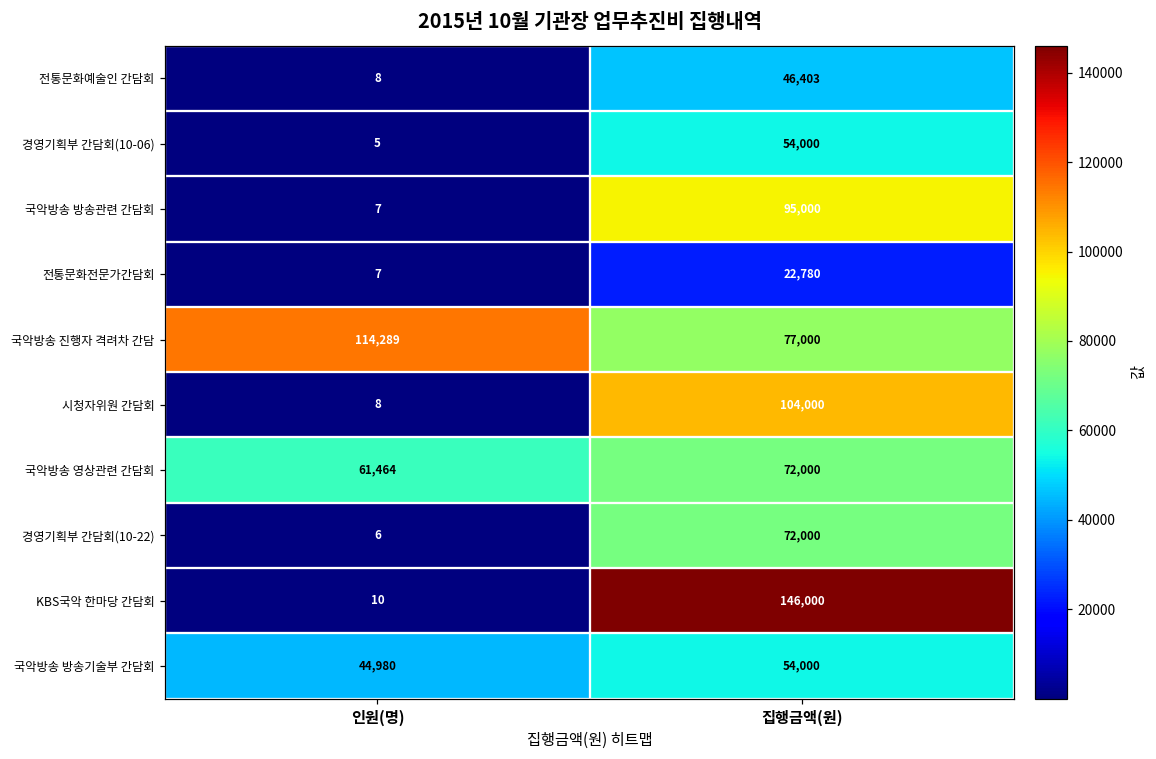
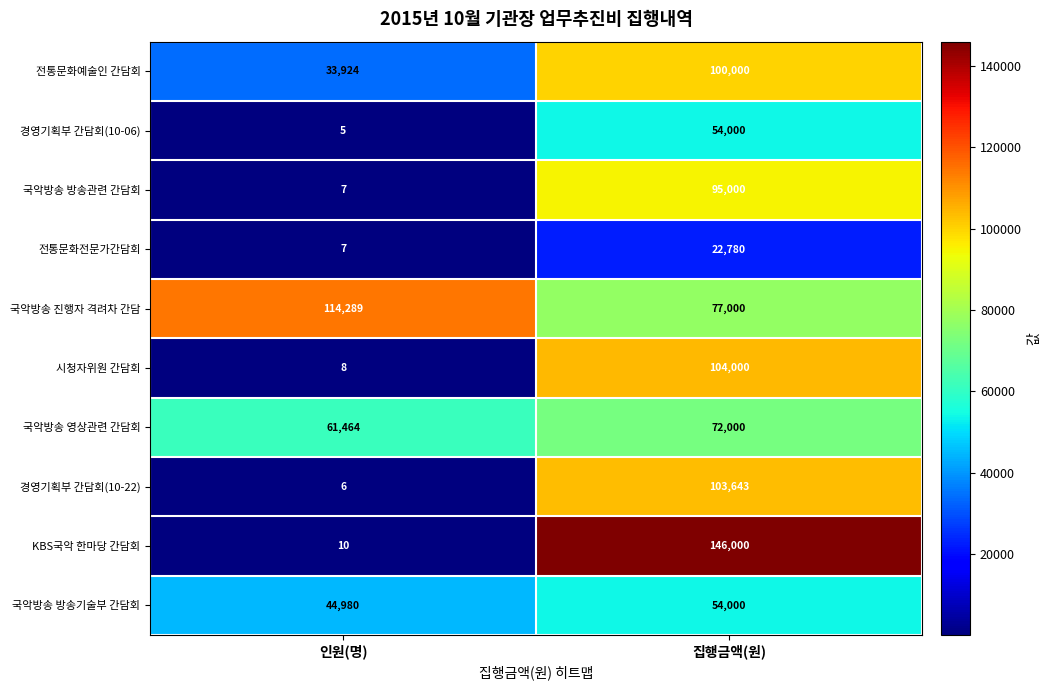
전통문화예술인 간담회, 인원(명): 8 -> 33,924
전통문화예술인 간담회, 집행금액(원): 46,403 -> 100,000
경영기획부 간담회(10-22), 집행금액(원): 72,000 -> 103,643
